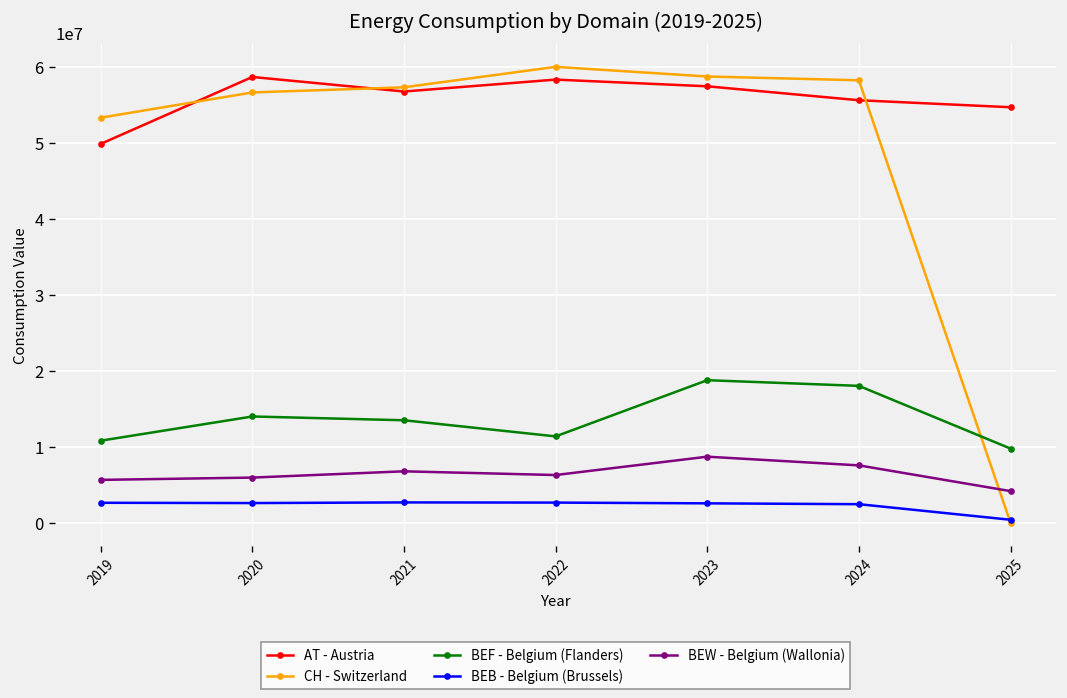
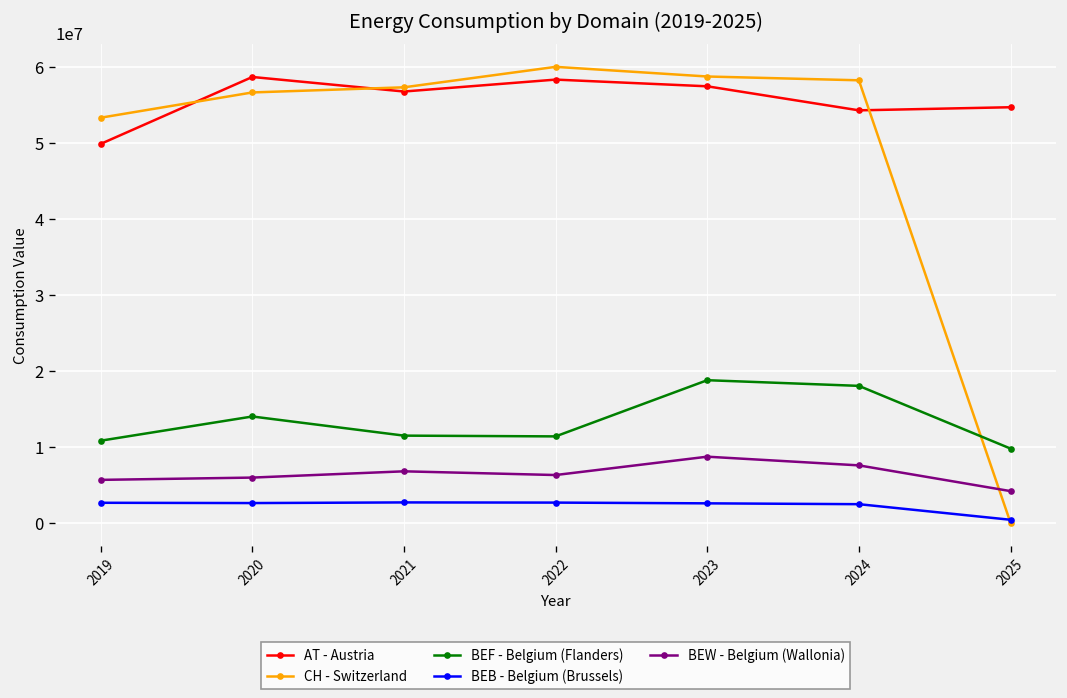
BEF - Belgium (Flanders), 2021: 13000000 -> 11000000
AT - Austria, 2024: 56000000 -> 54000000
